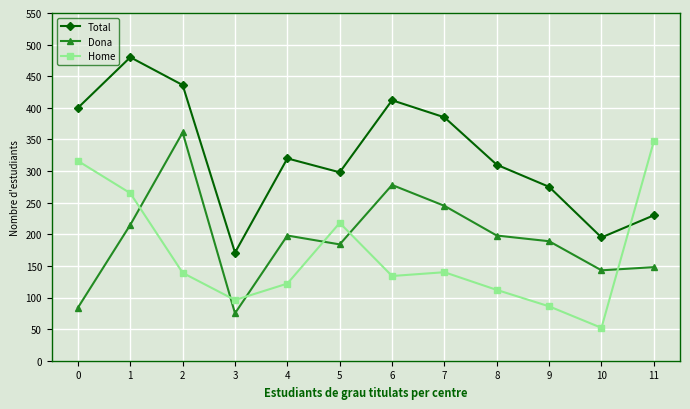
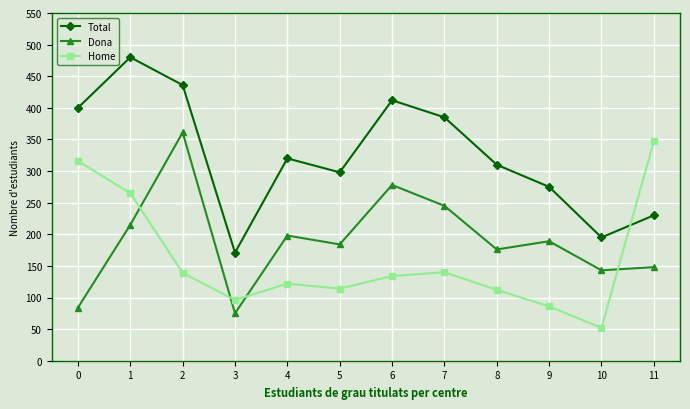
Home, 5: 220 -> 110
Dona, 8: 200 -> 180
